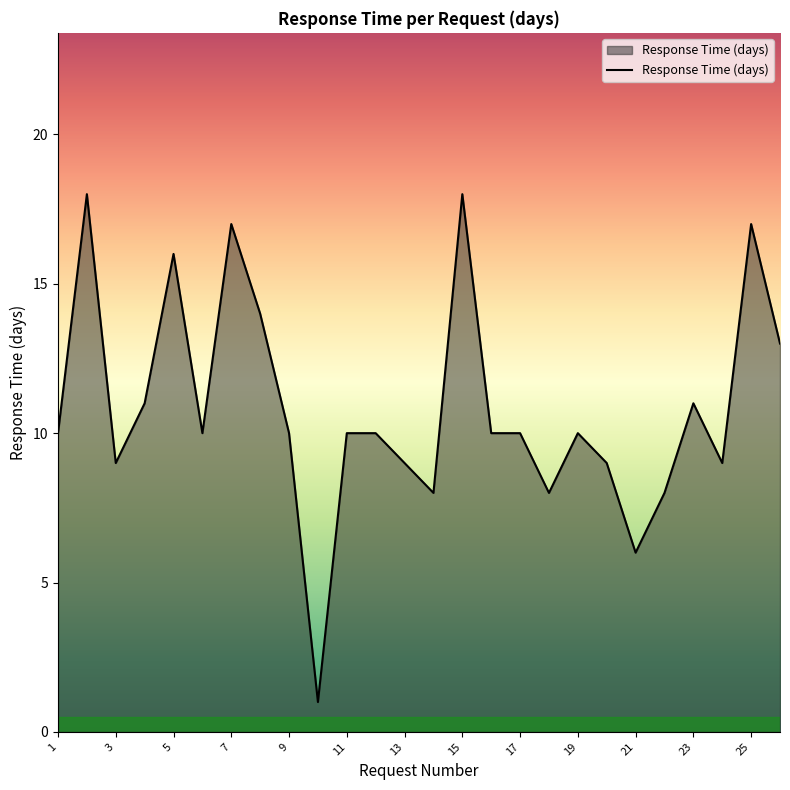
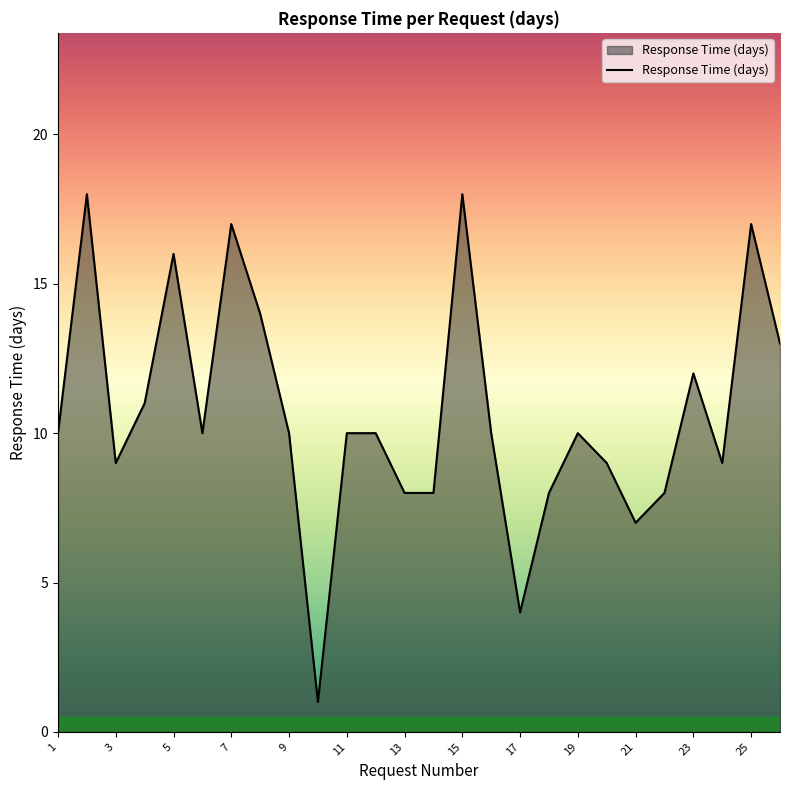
13: 9 -> 8
17: 10 -> 4
21: 6 -> 7
23: 11 -> 12
